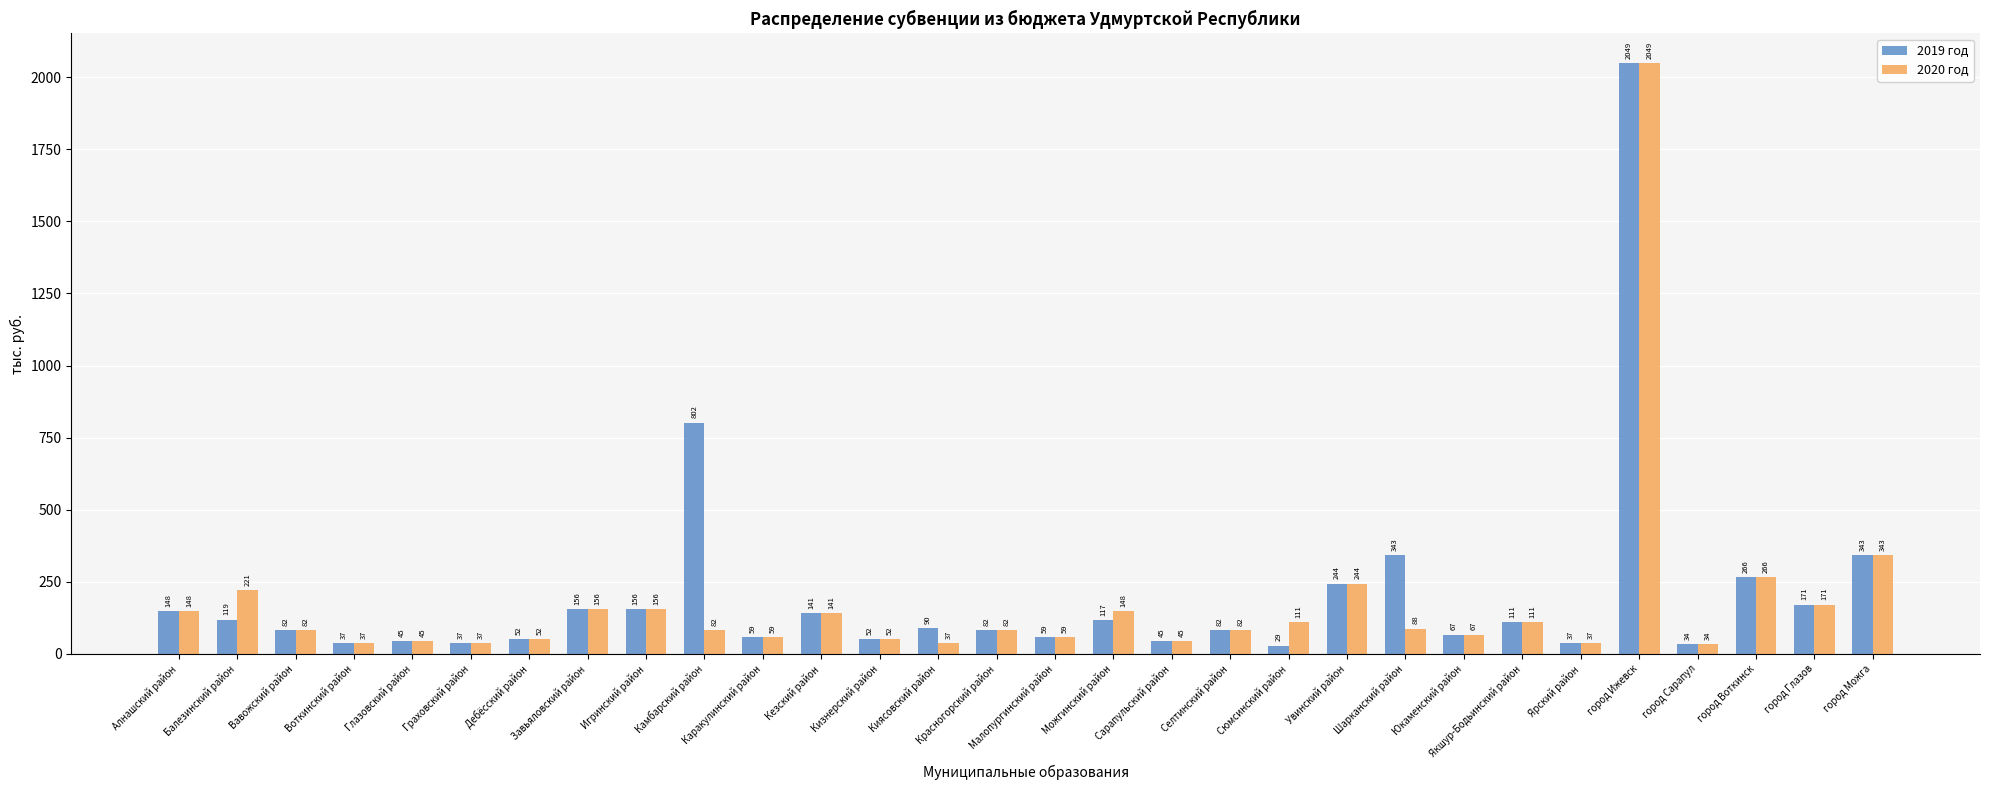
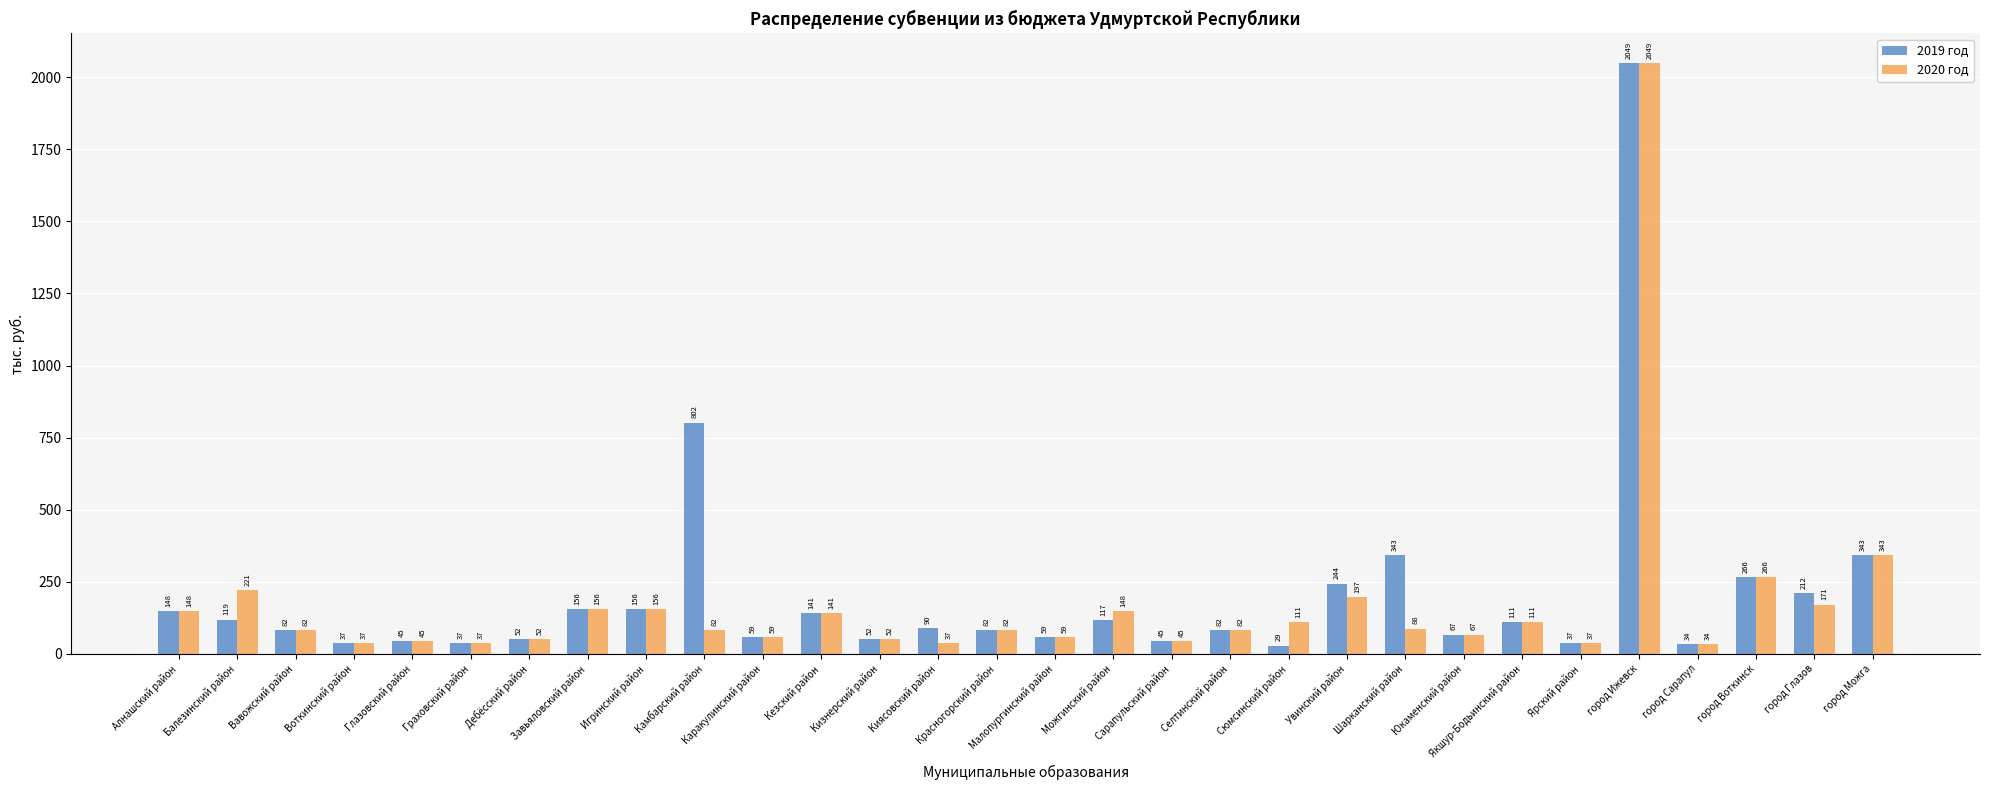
2020 год, Увинский район: 244 -> 197
2019 год, город Глазов: 171 -> 212
